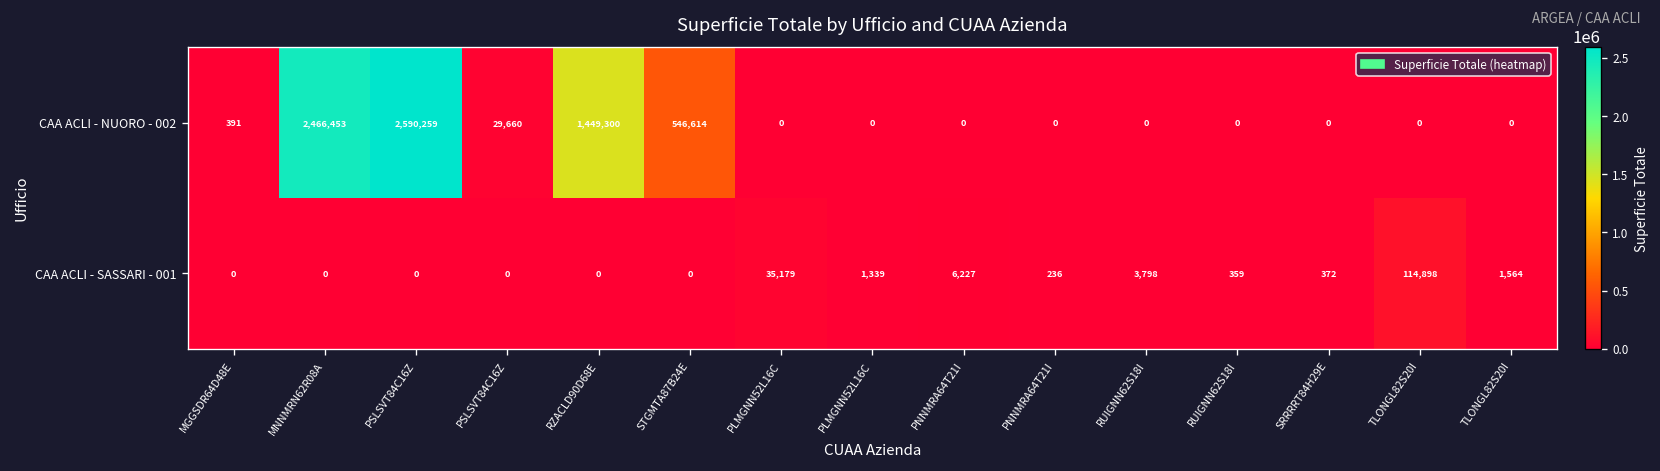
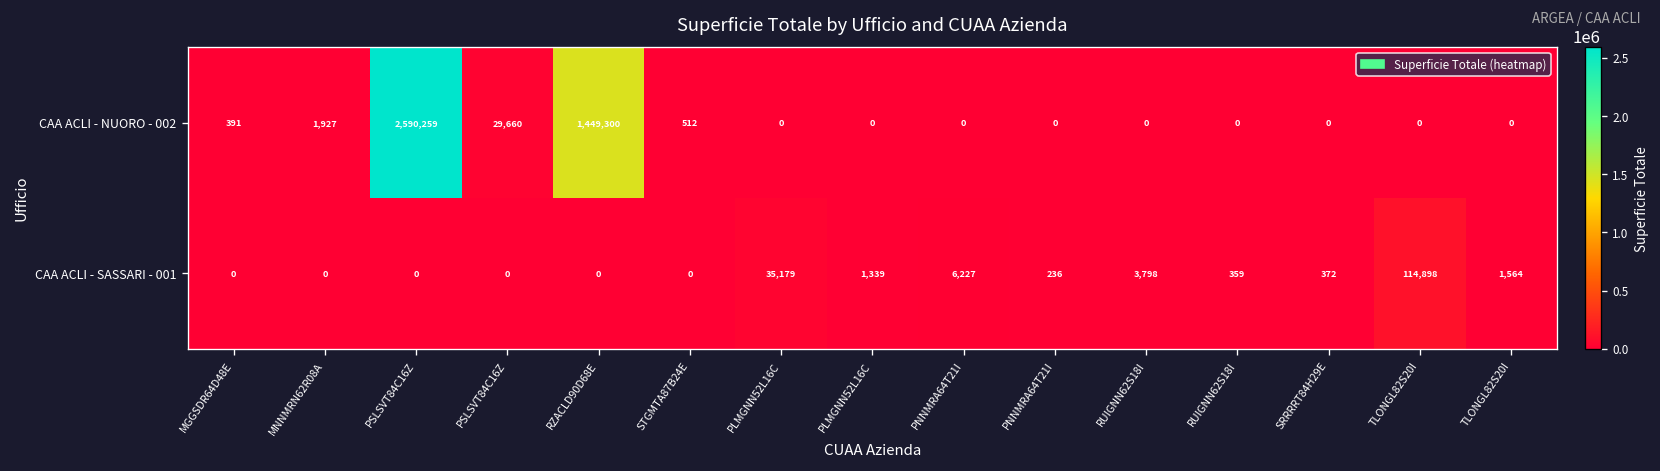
CAA ACLI - NUORO - 002, MNNMRN62R08A: 2,466,453 -> 1,927
CAA ACLI - NUORO - 002, STGMTA87B24E: 546,614 -> 512
